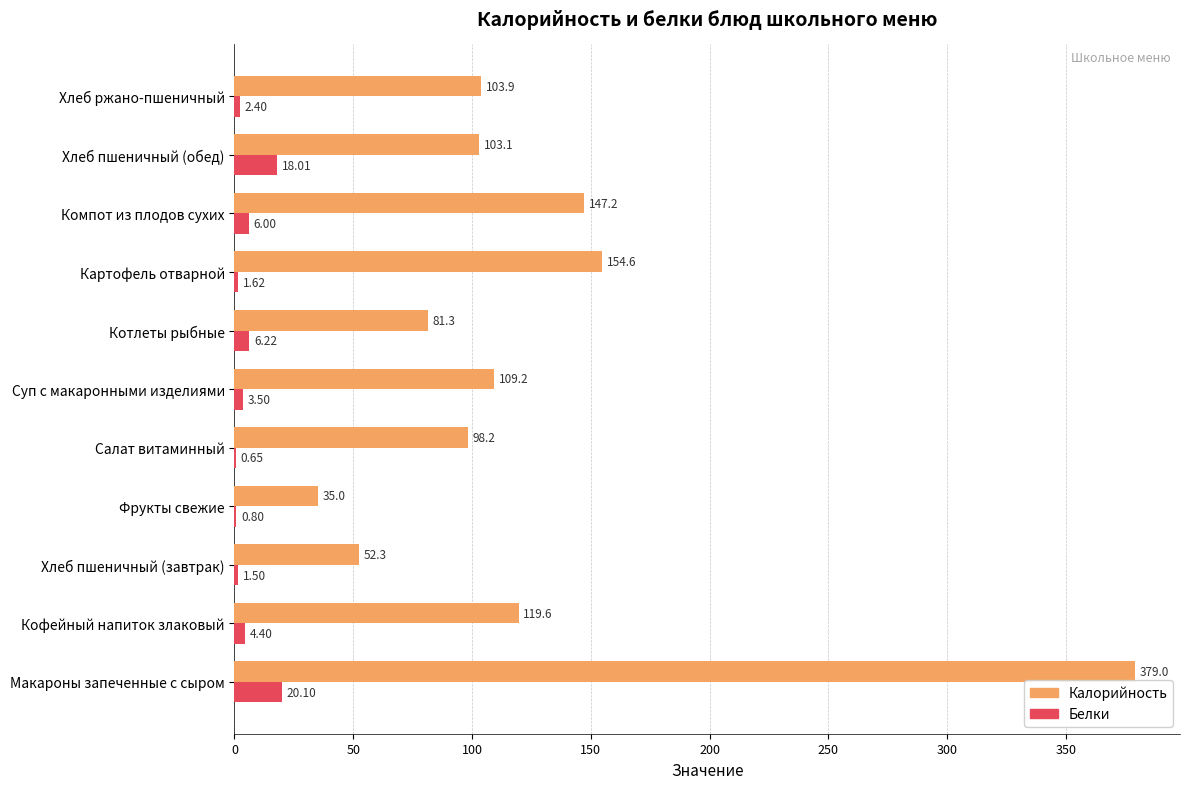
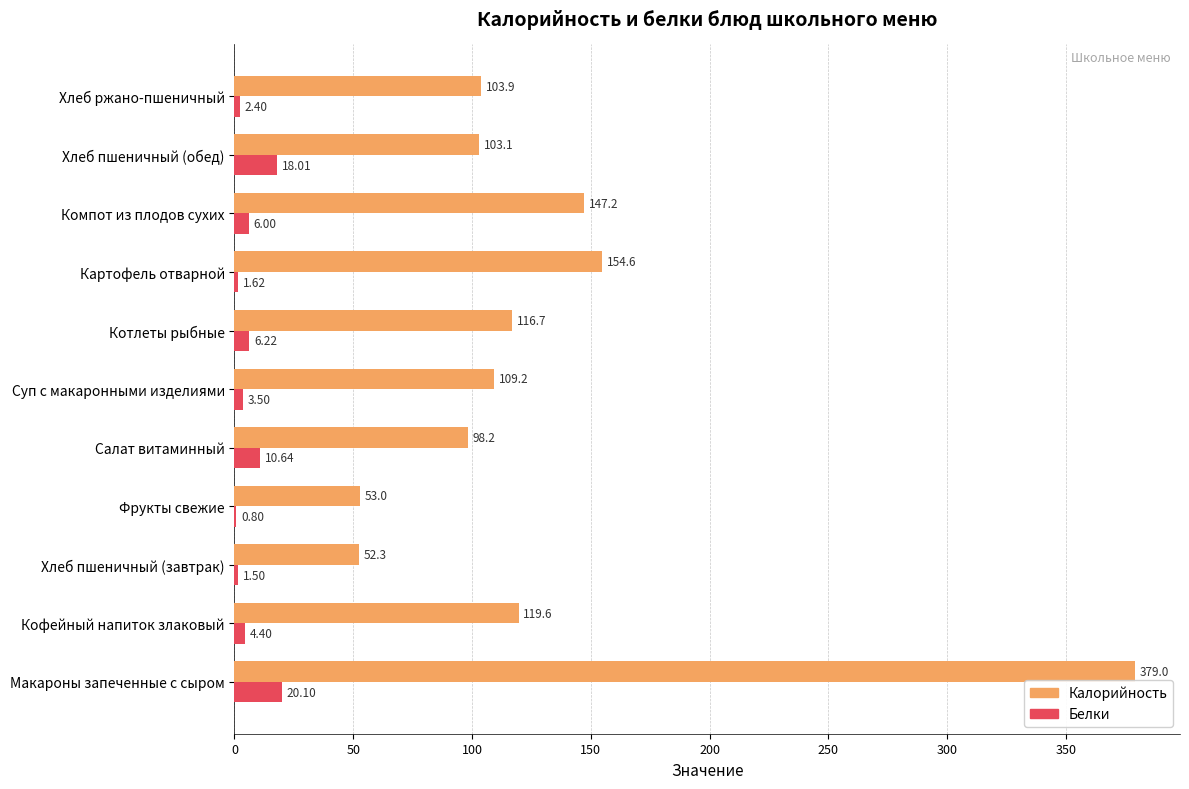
Калорийность, Котлеты рыбные: 81.3 -> 116.7
Белки, Салат витаминный: 0.65 -> 10.64
Калорийность, Фрукты свежие: 35.0 -> 53.0
